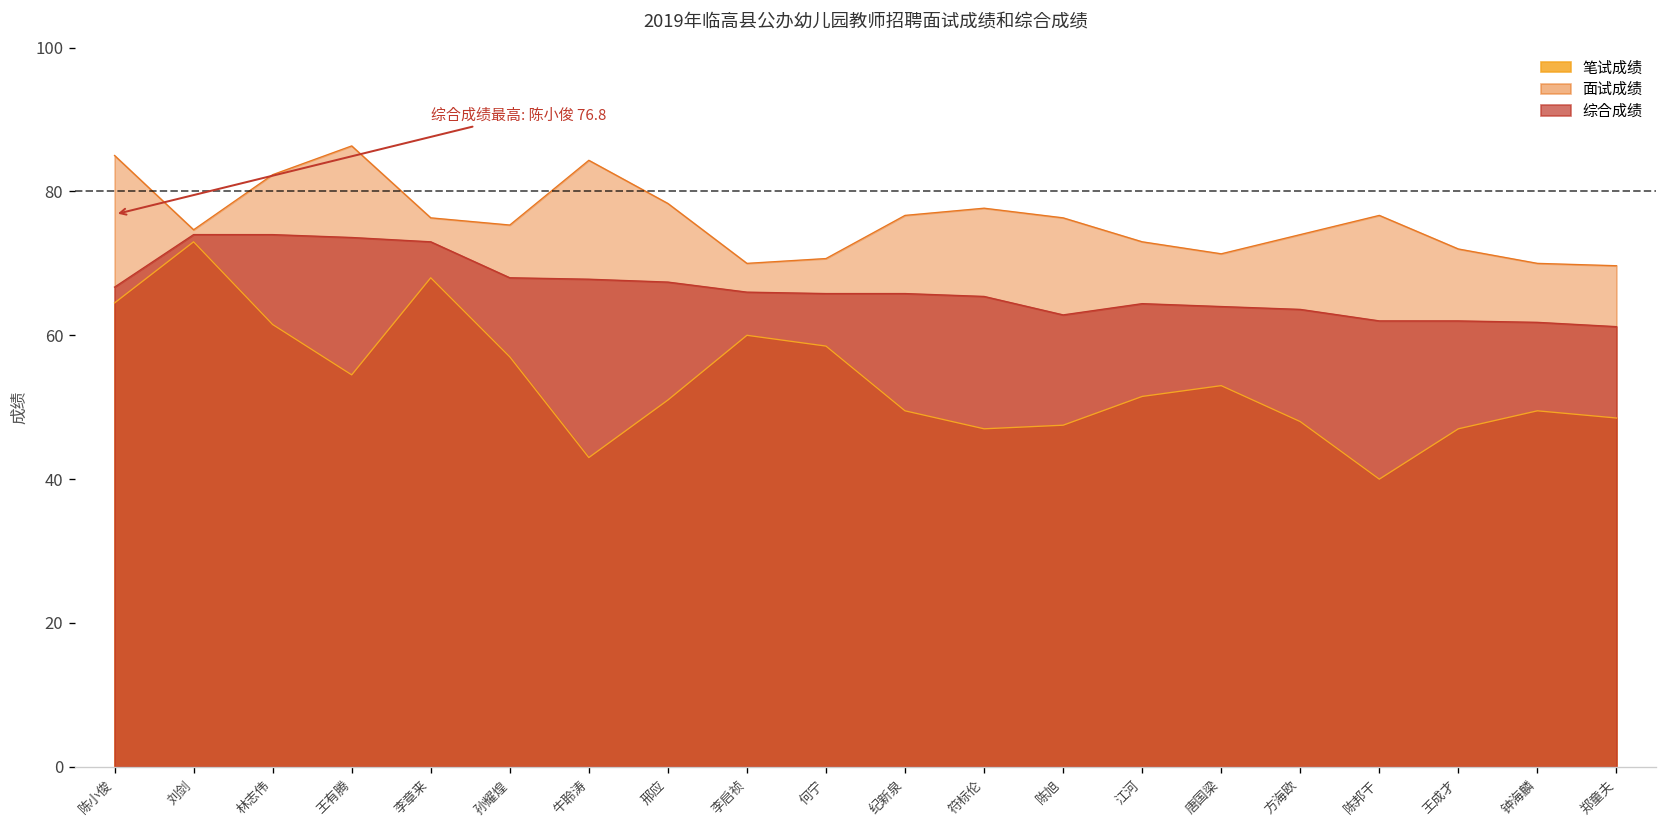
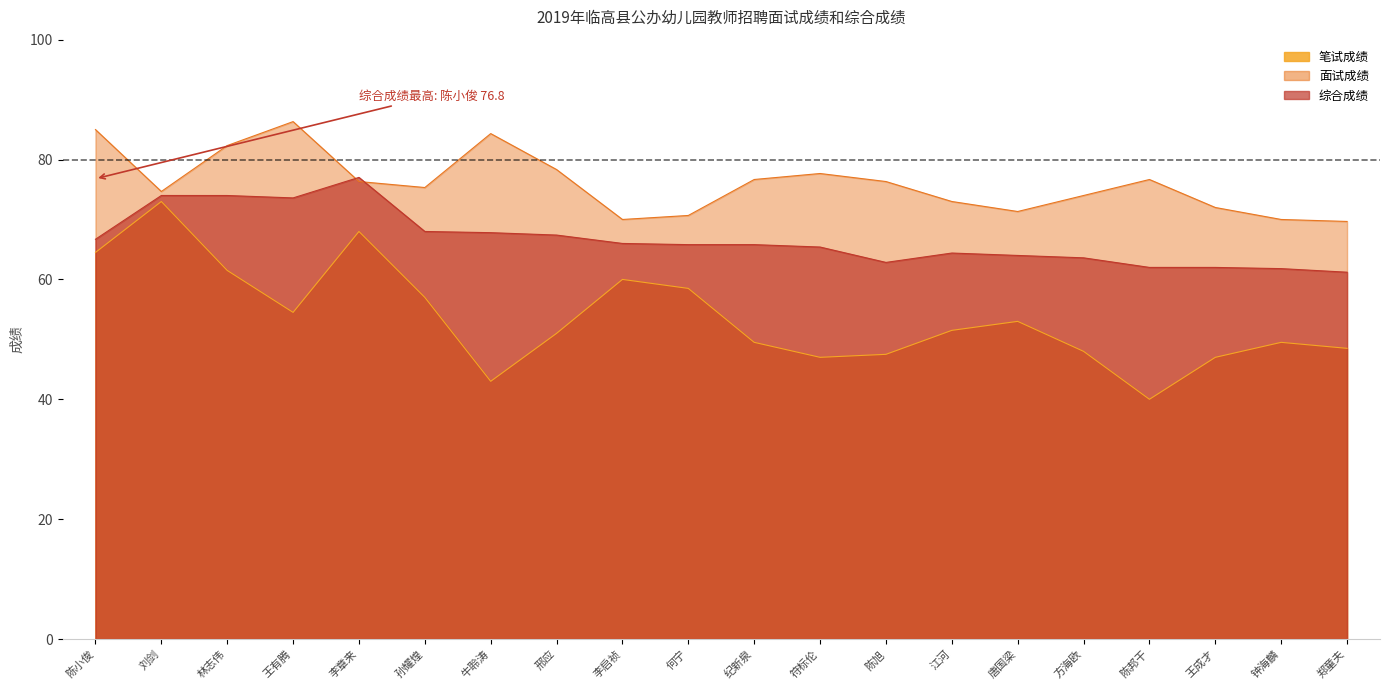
综合成绩, 李章来: 73 -> 77
